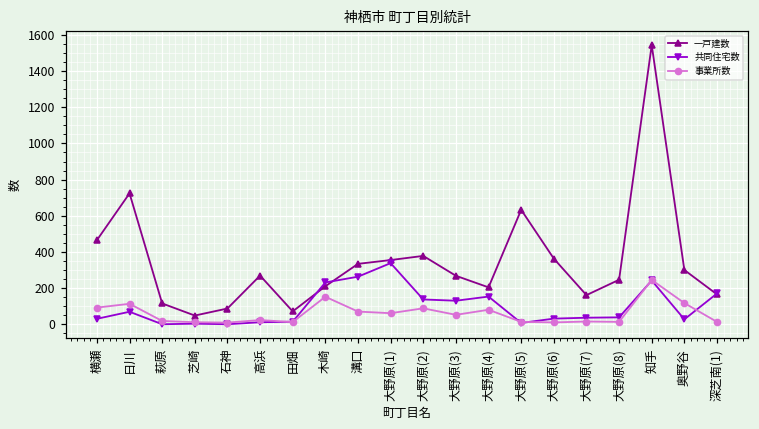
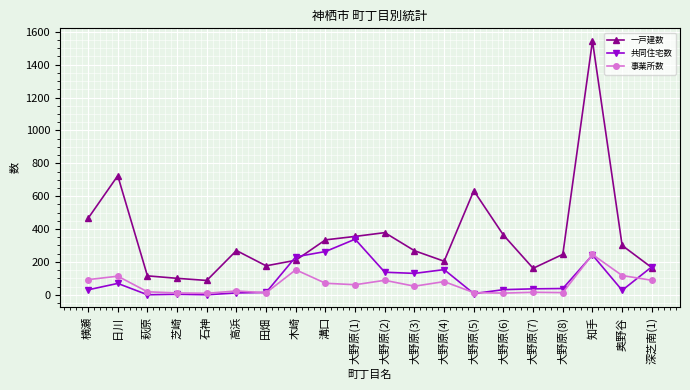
一戸建数, 芝崎: 50 -> 100
一戸建数, 田畑: 70 -> 180
事業所数, 深芝南(1): 10 -> 90
